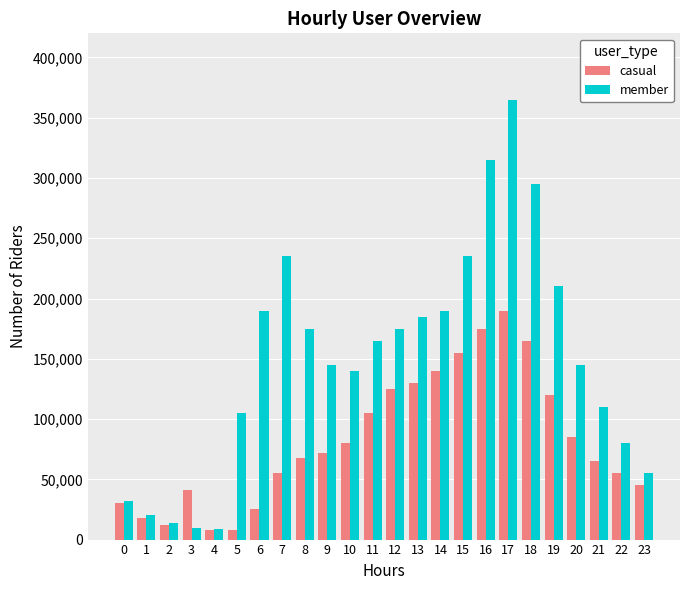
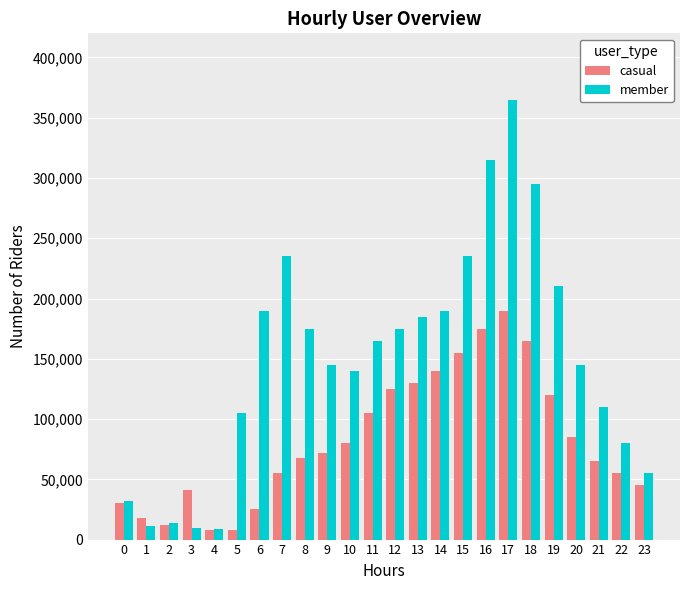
member, 1: 20,000 -> 11,000
